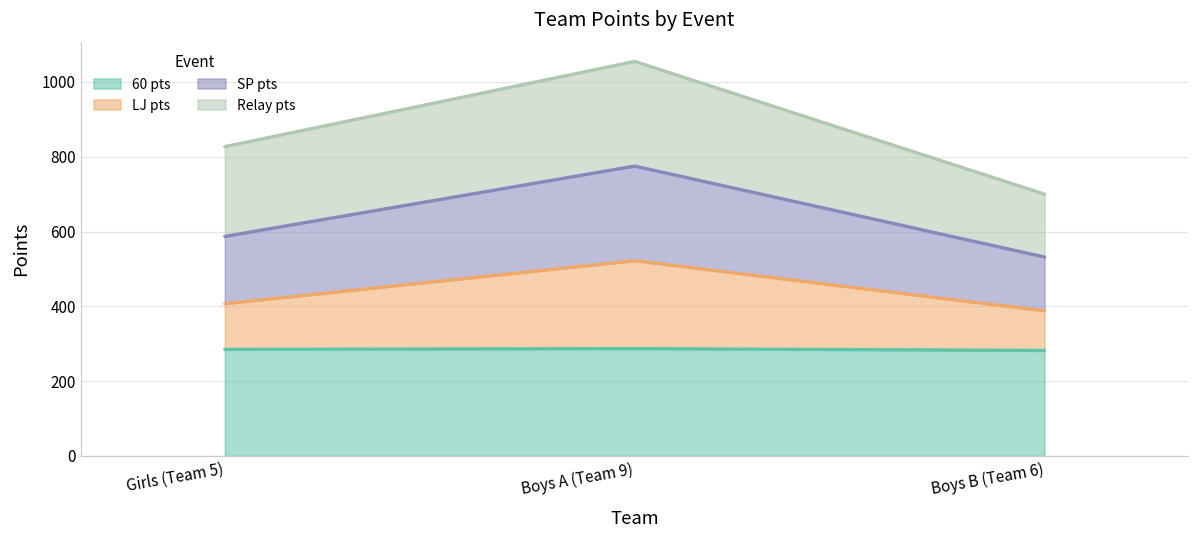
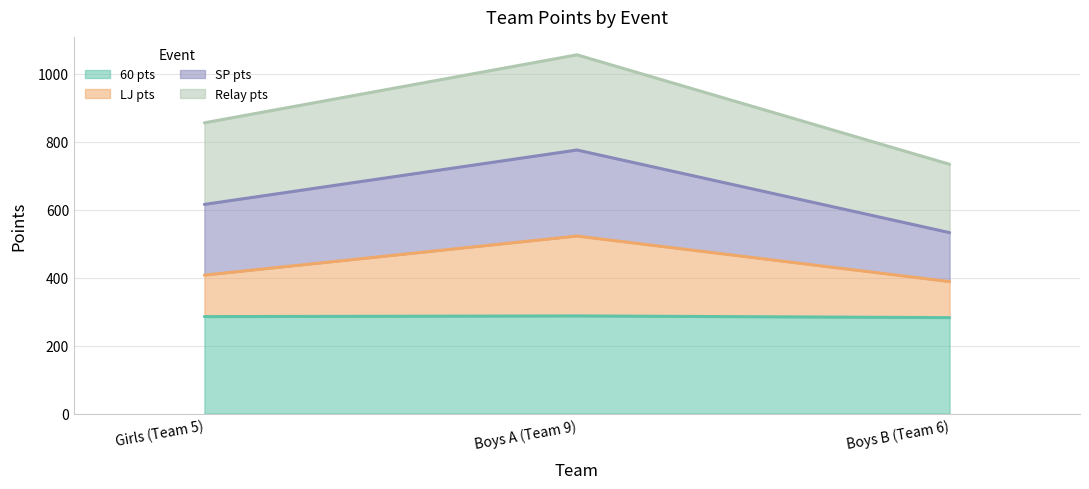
SP pts, Girls (Team 5): 180 -> 210
Relay pts, Boys B (Team 6): 170 -> 200
